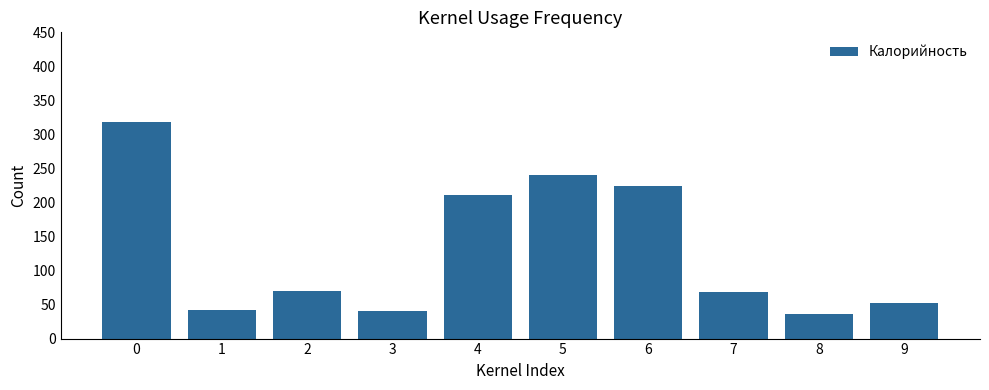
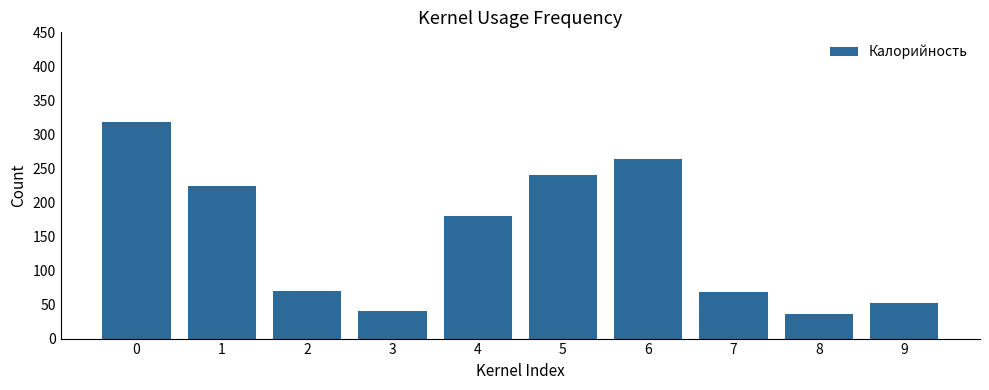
1: 40 -> 220
4: 210 -> 180
6: 220 -> 260
